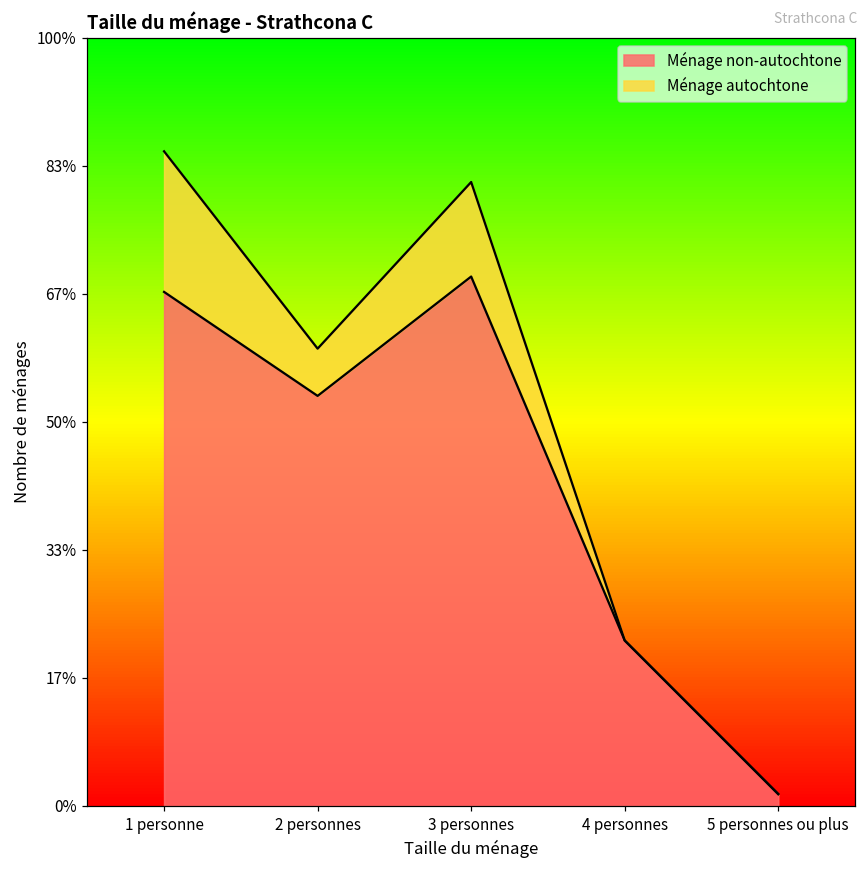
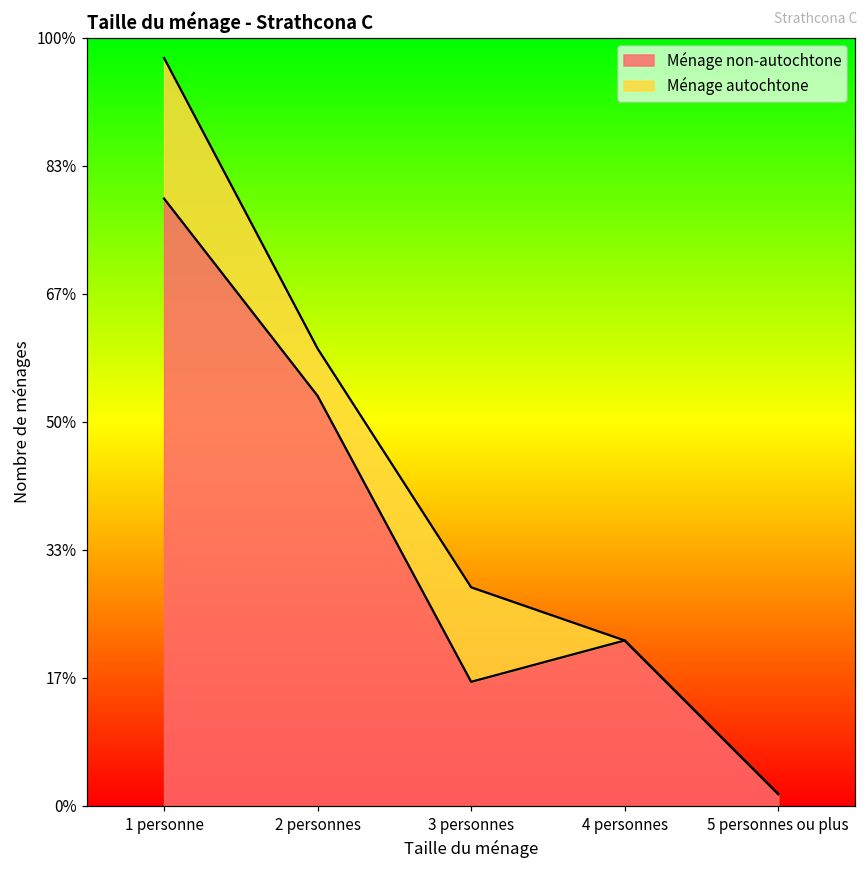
Ménage non-autochtone, 1 personne: 67% -> 79%
Ménage non-autochtone, 3 personnes: 69% -> 16%
